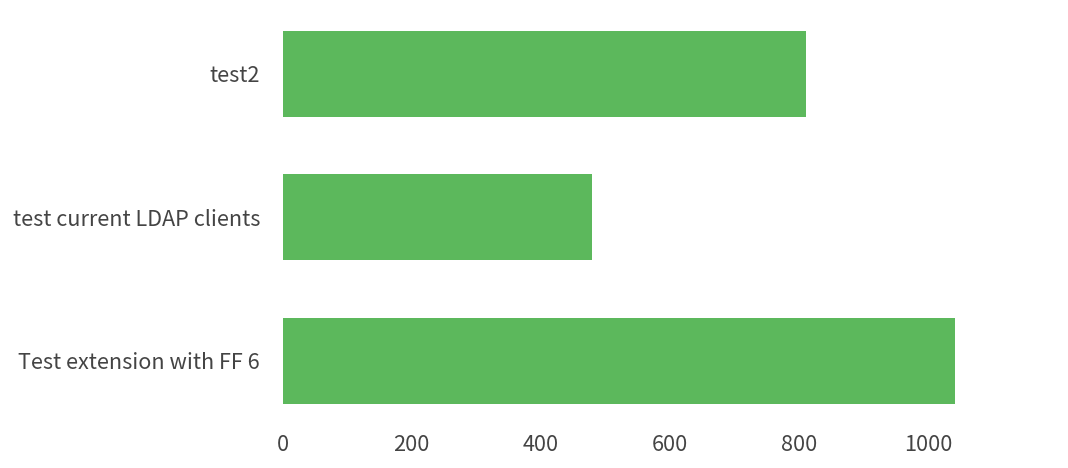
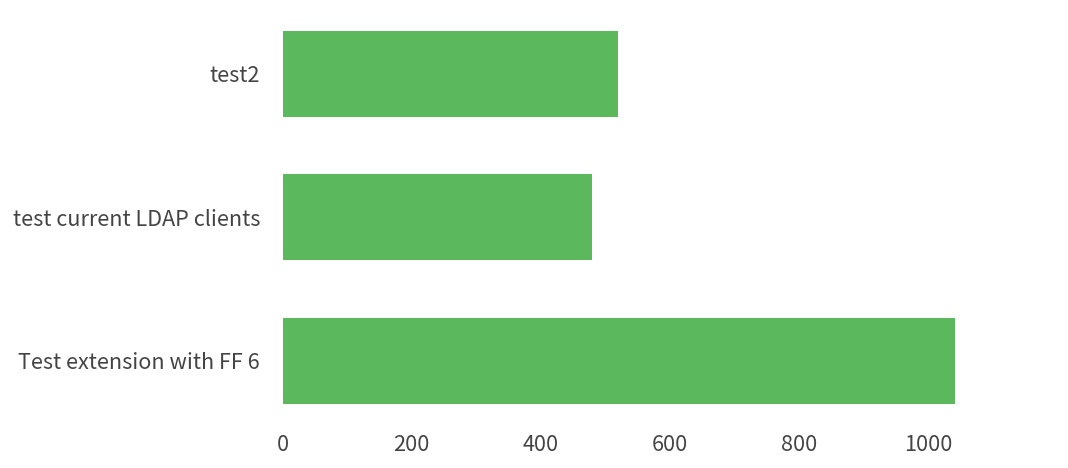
test2: 810 -> 520
